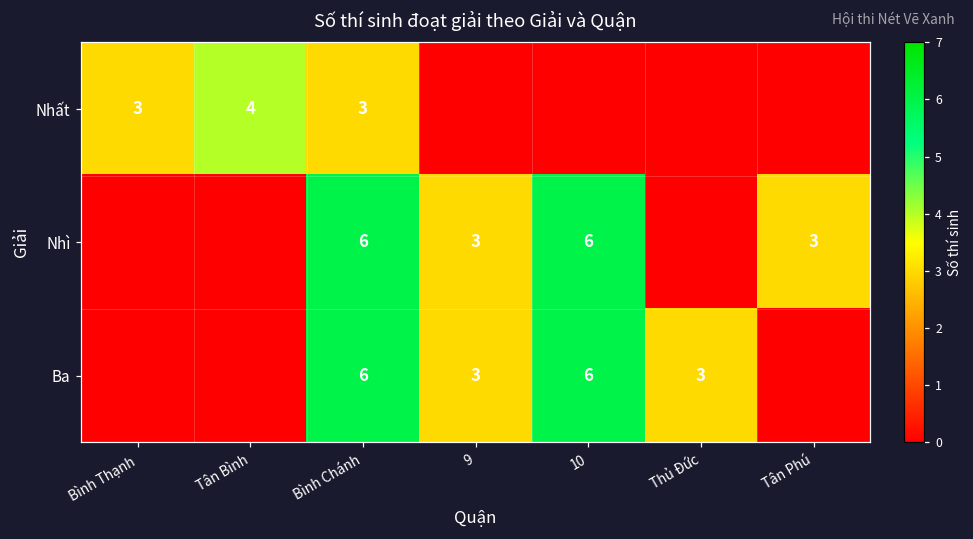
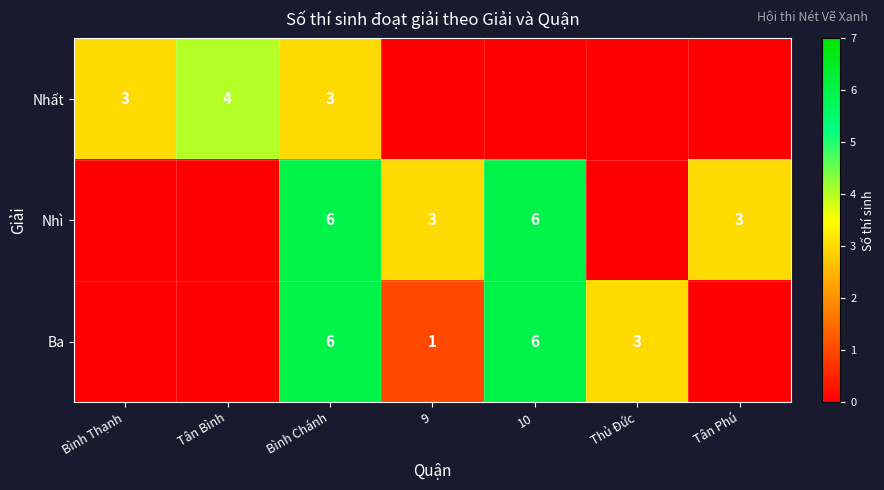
Ba, 9: 3 -> 1
